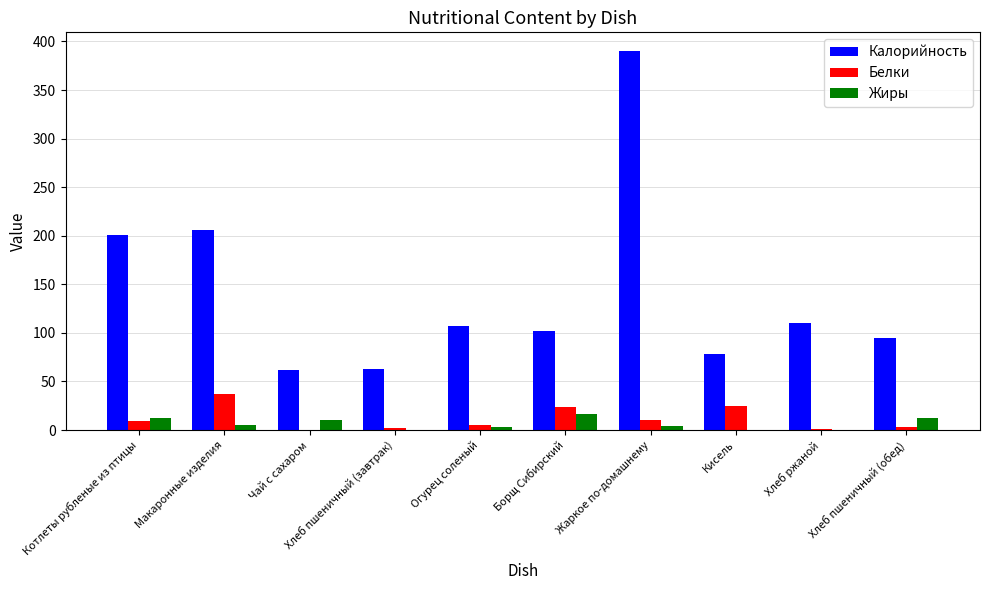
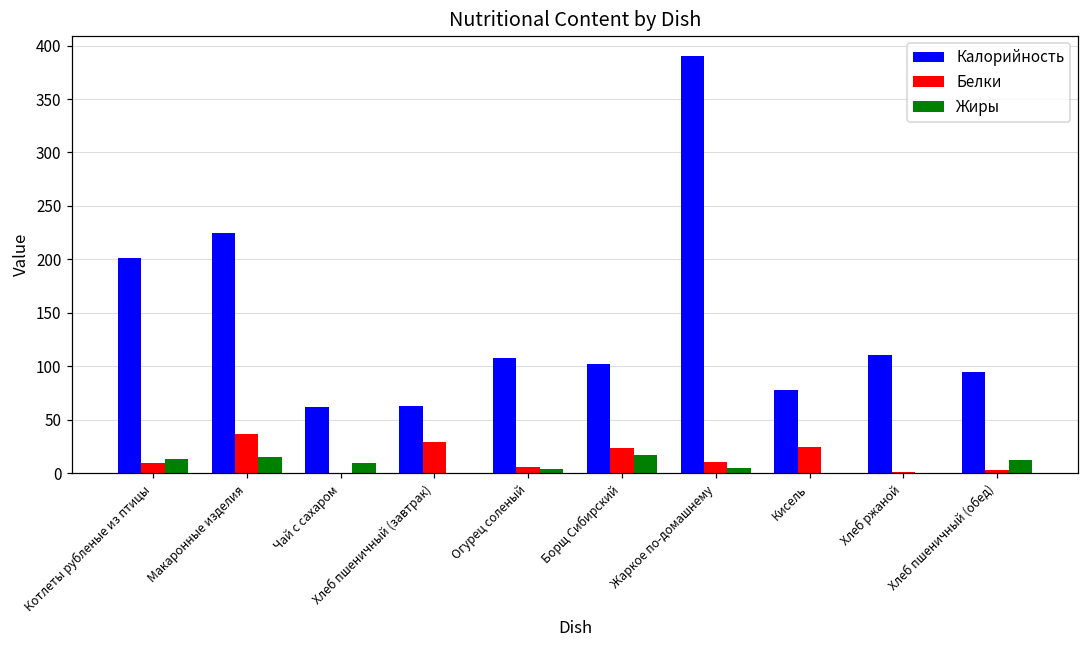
Калорийность, Макаронные изделия: 210 -> 220
Жиры, Макаронные изделия: 0 -> 20
Белки, Хлеб пшеничный (завтрак): 0 -> 30
